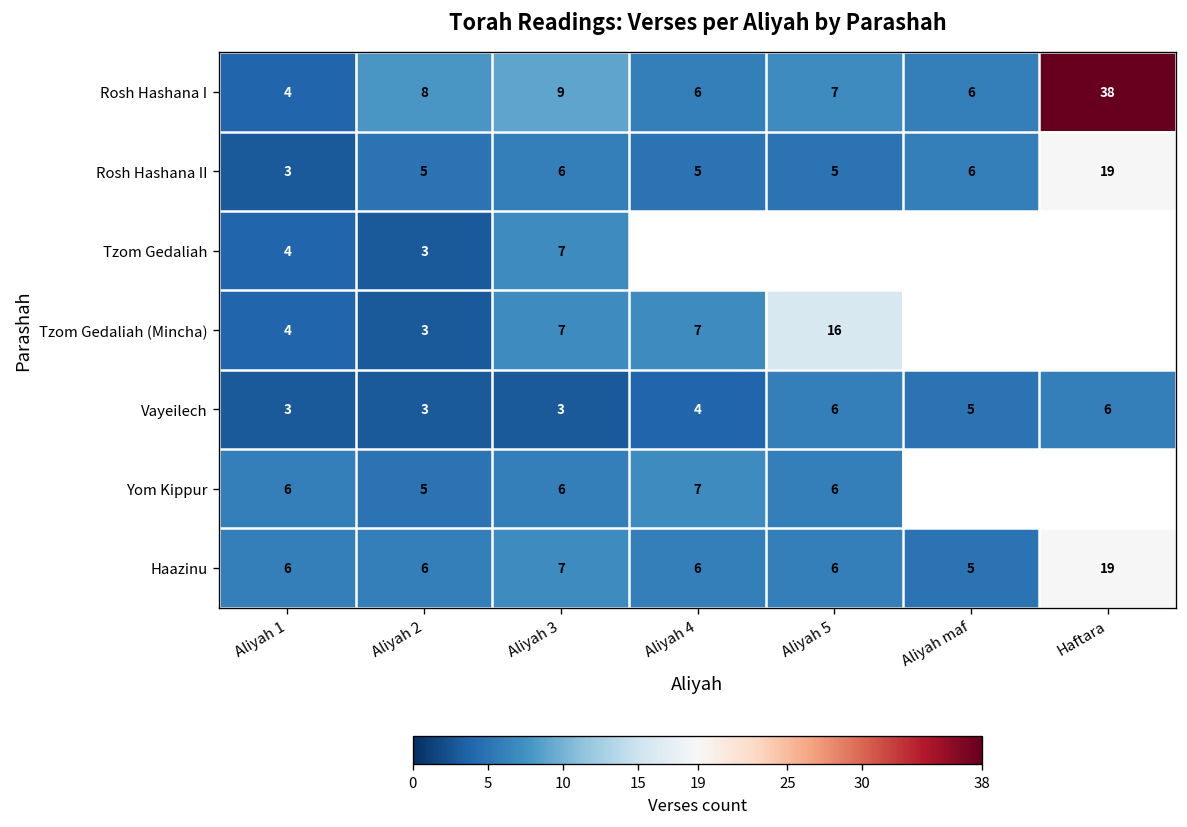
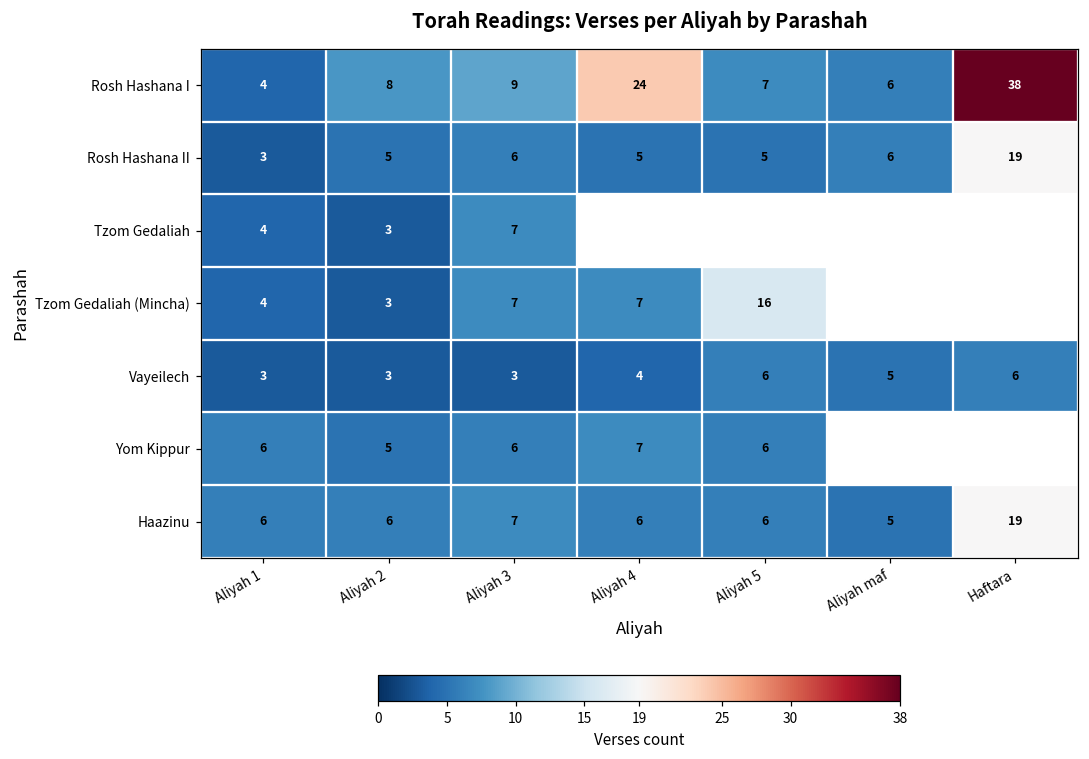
Rosh Hashana I, Aliyah 4: 6 -> 24
